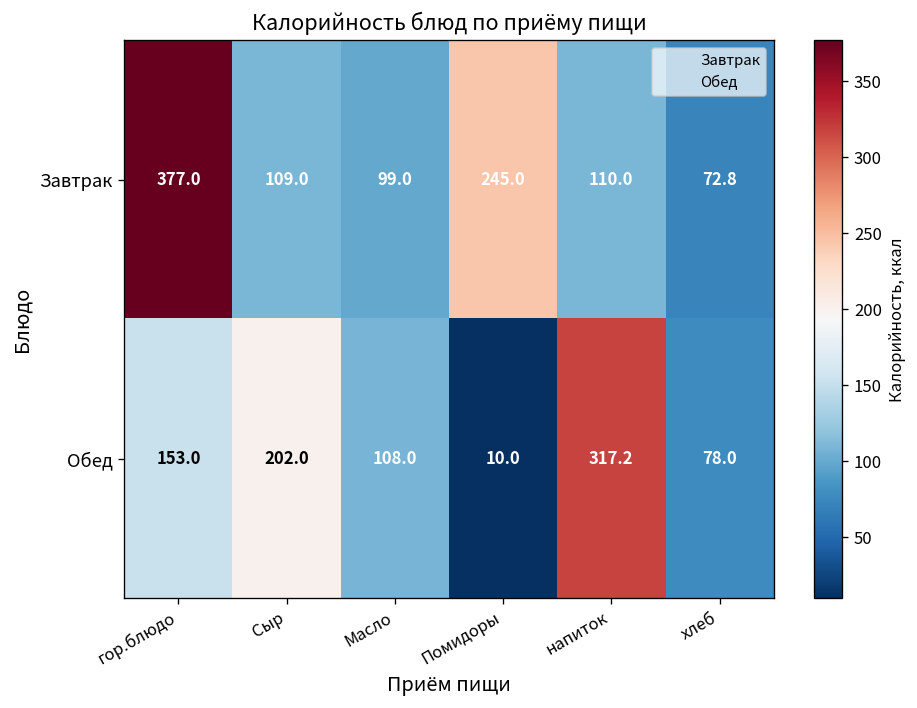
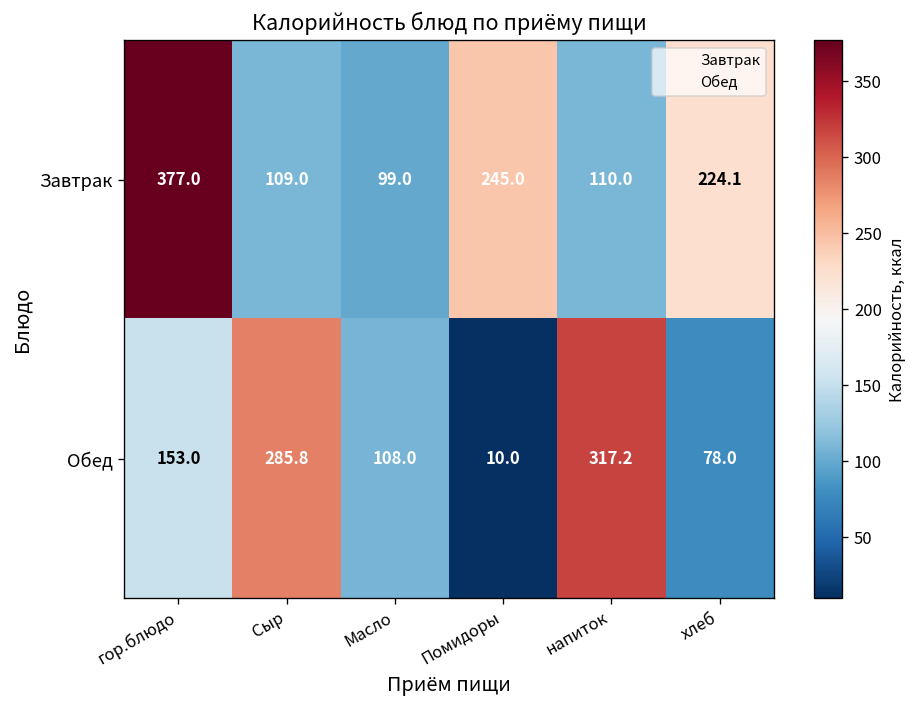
Завтрак, хлеб: 72.8 -> 224.1
Обед, Сыр: 202.0 -> 285.8
